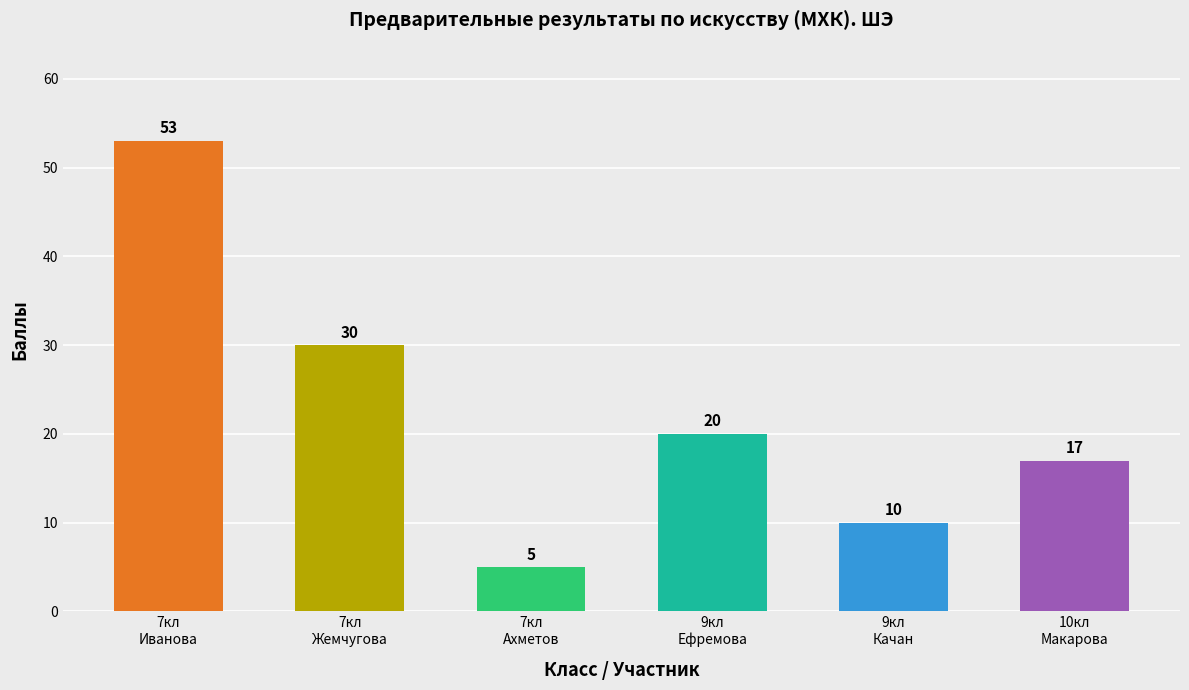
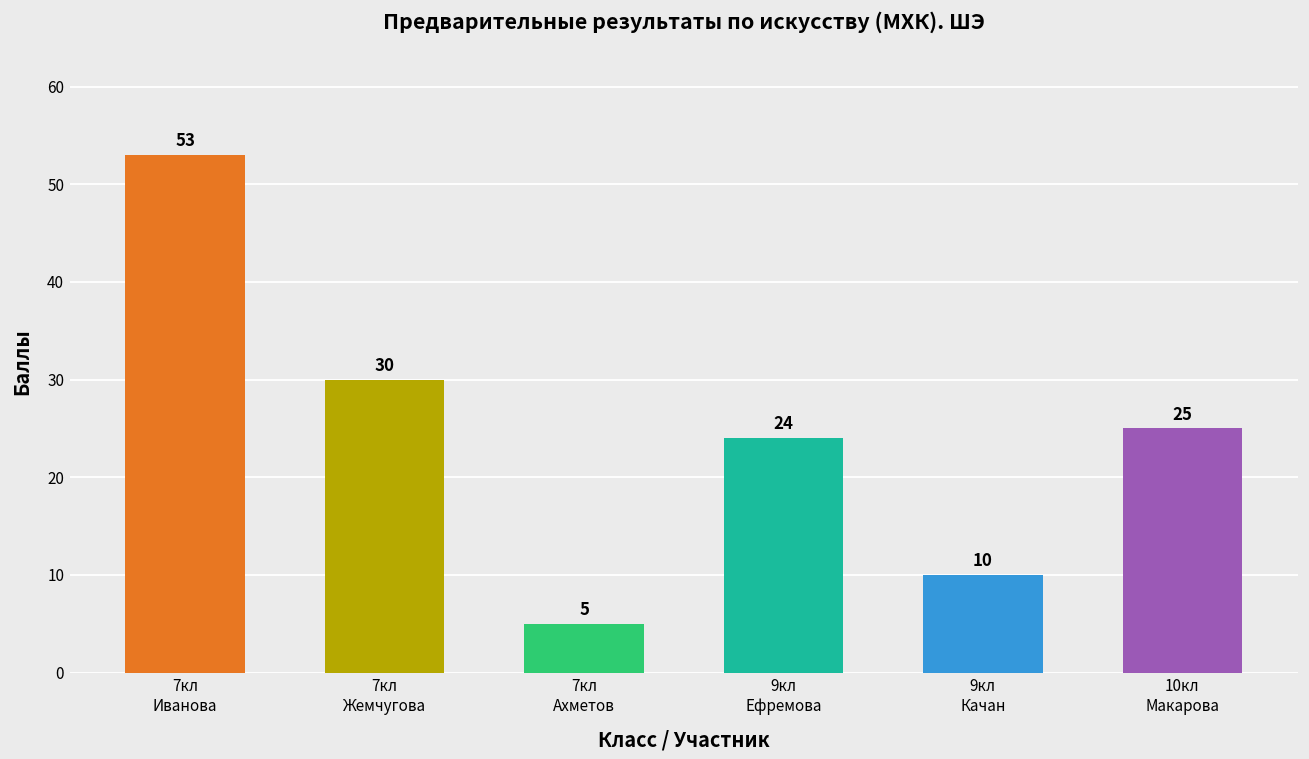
9кл Ефремова: 20 -> 24
10кл Макарова: 17 -> 25
